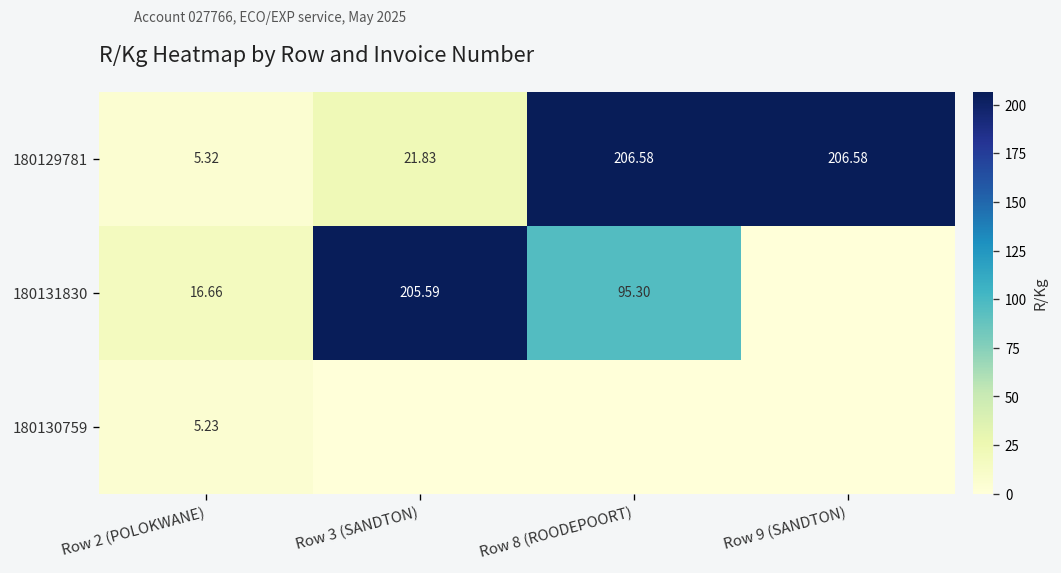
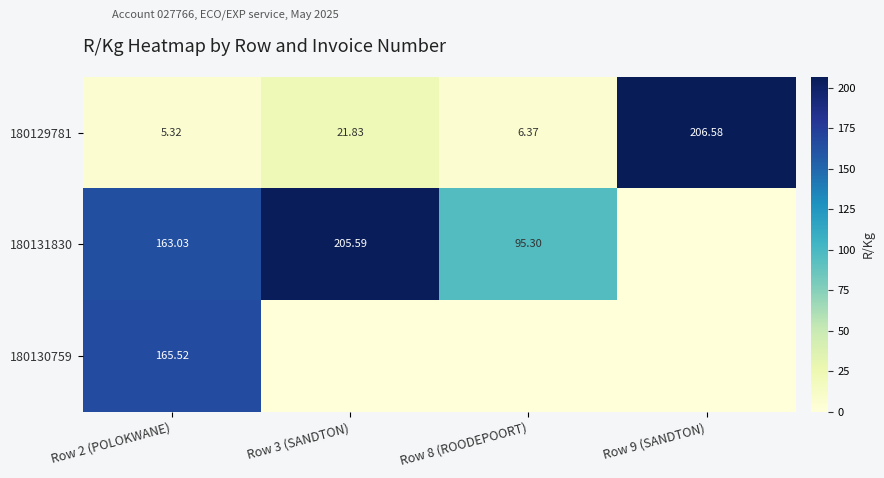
180129781, Row 8 (ROODEPOORT): 206.58 -> 6.37
180131830, Row 2 (POLOKWANE): 16.66 -> 163.03
180130759, Row 2 (POLOKWANE): 5.23 -> 165.52
